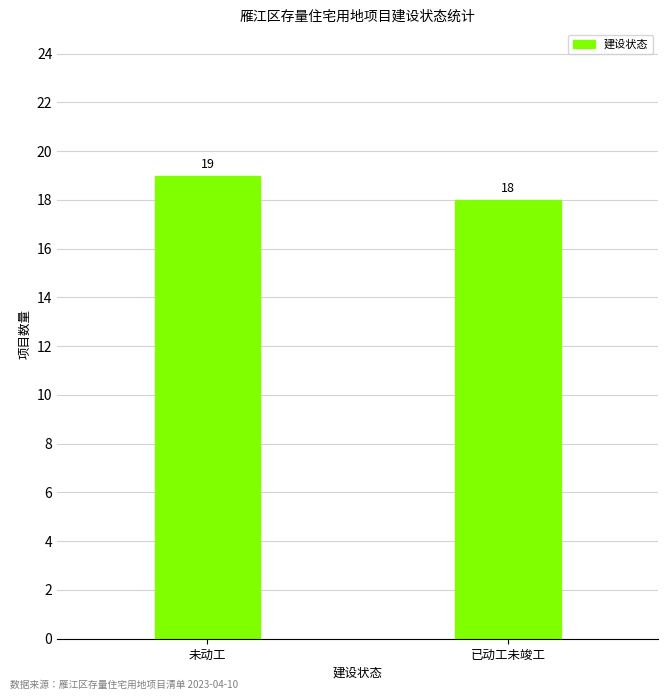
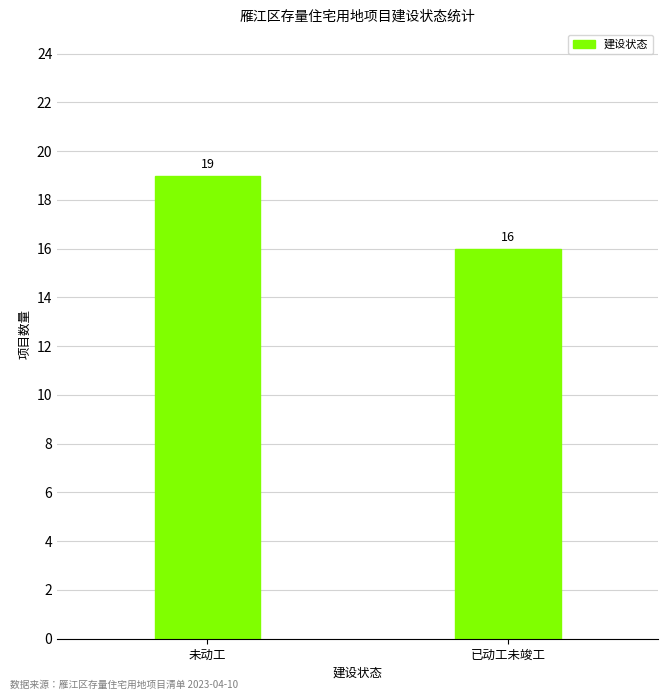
已动工未竣工: 18 -> 16
